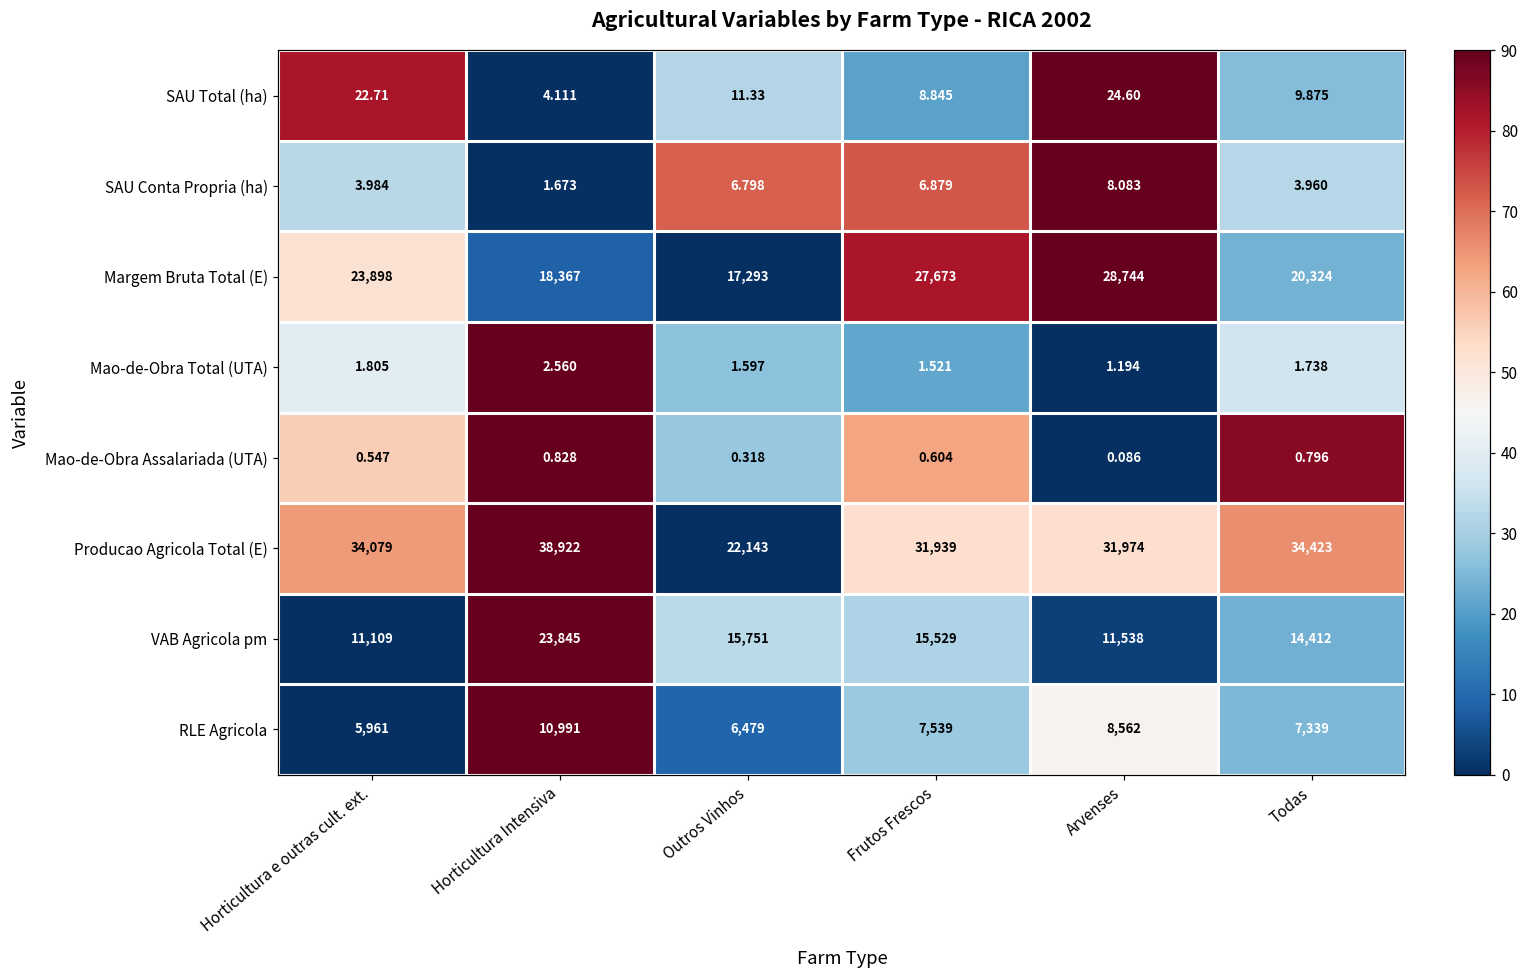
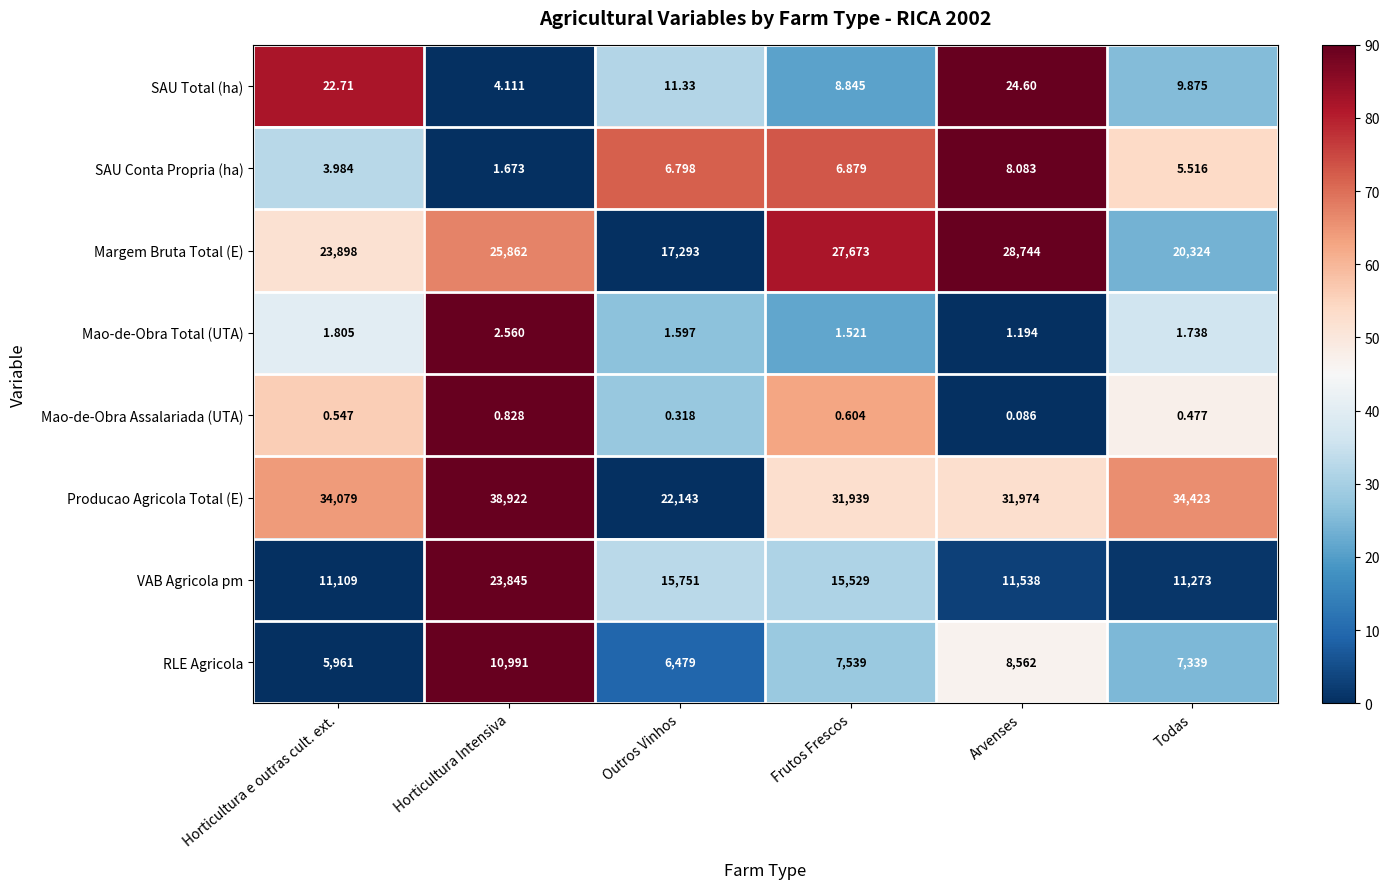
SAU Conta Propria (ha), Todas: 3.960 -> 5.516
Margem Bruta Total (E), Horticultura Intensiva: 18,367 -> 25,862
Mao-de-Obra Assalariada (UTA), Todas: 0.796 -> 0.477
VAB Agricola pm, Todas: 14,412 -> 11,273
